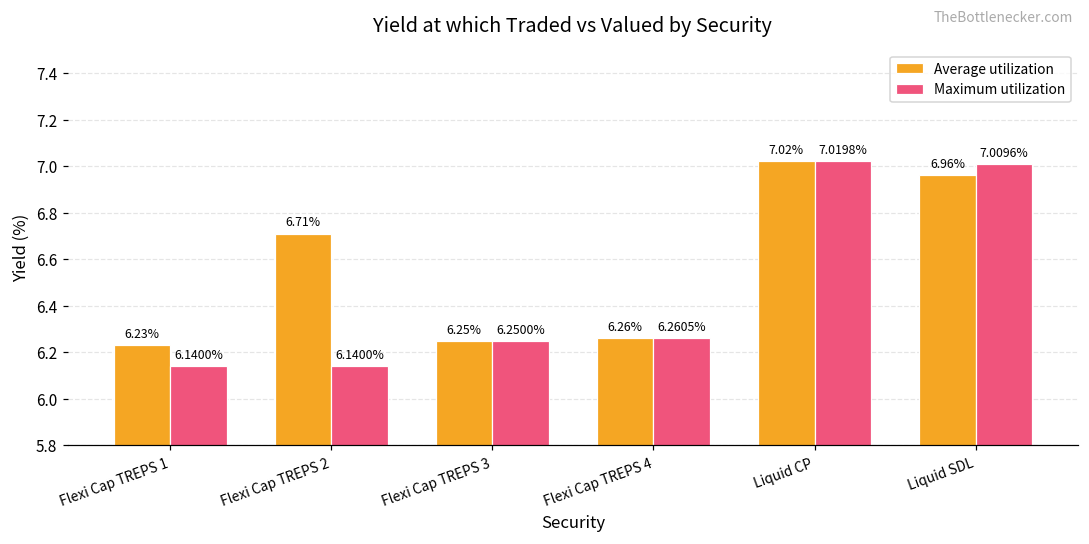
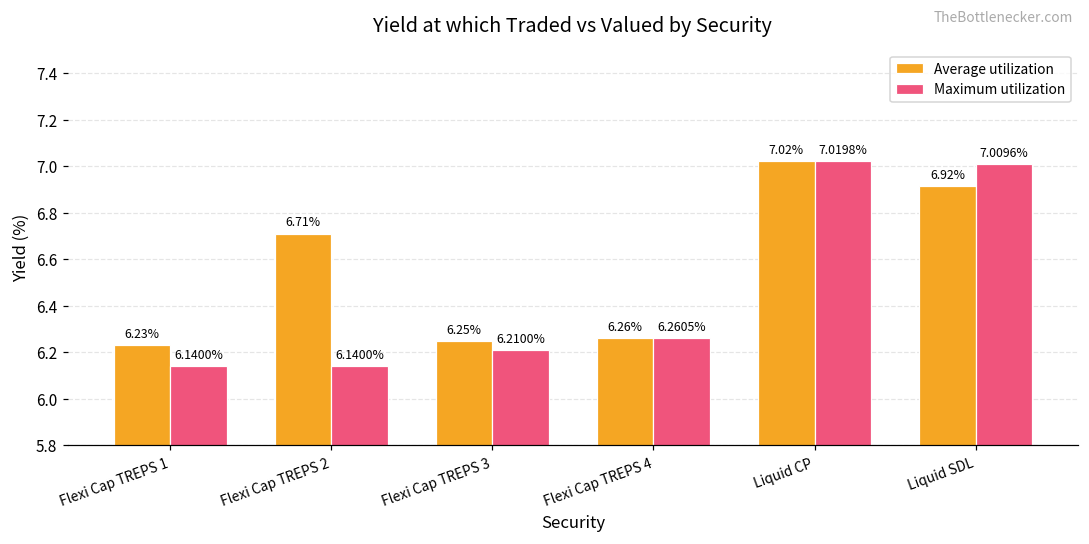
Maximum utilization, Flexi Cap TREPS 3: 6.2500% -> 6.2100%
Average utilization, Liquid SDL: 6.96% -> 6.92%
